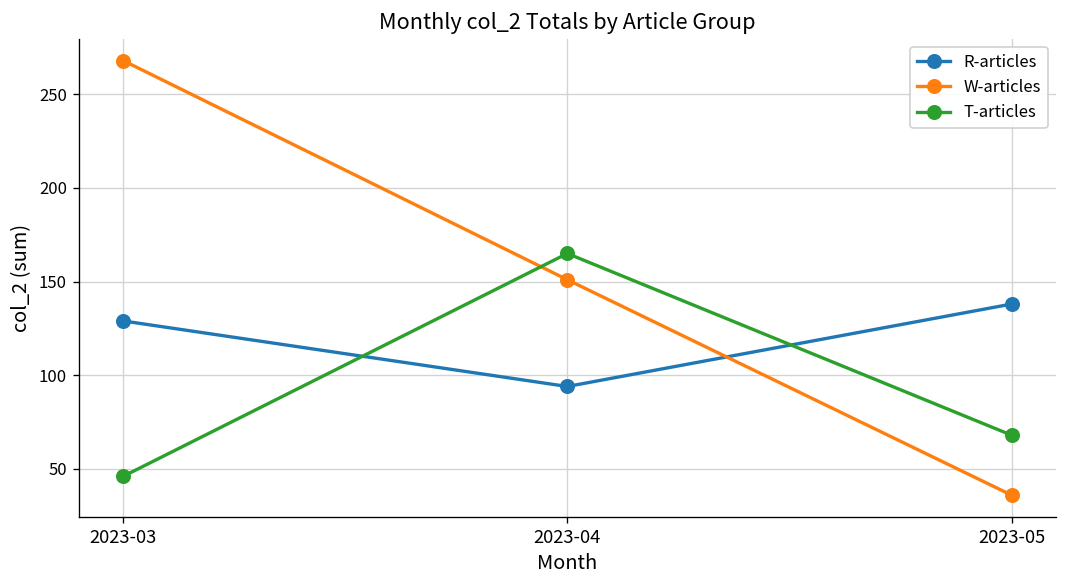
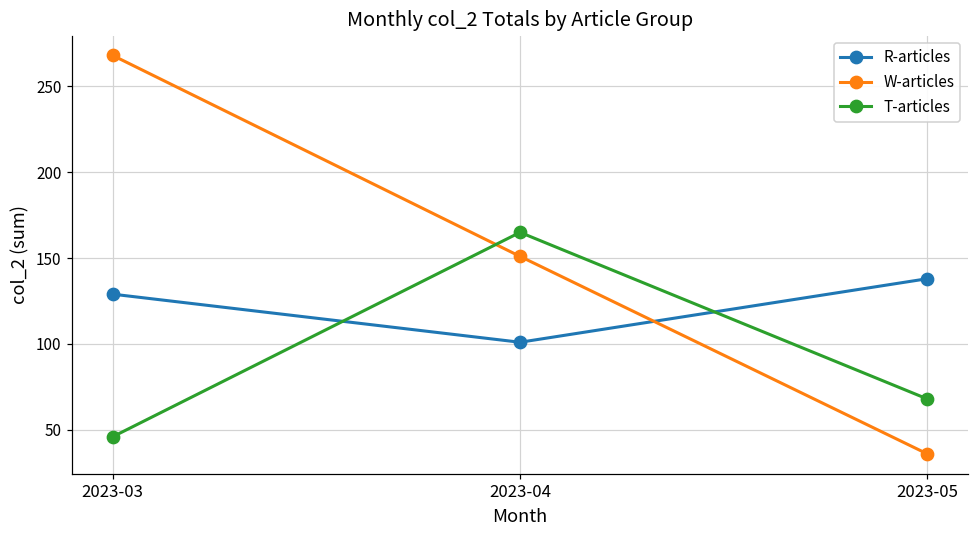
R-articles, 2023-04: 94 -> 101
